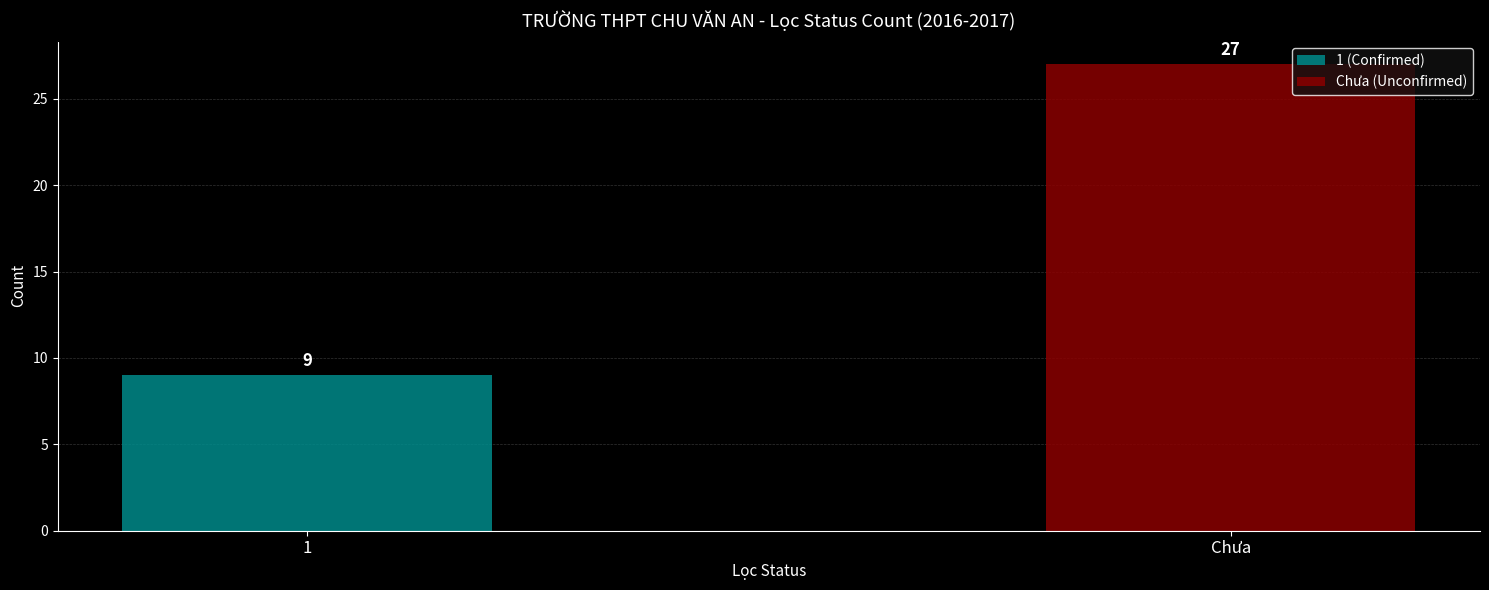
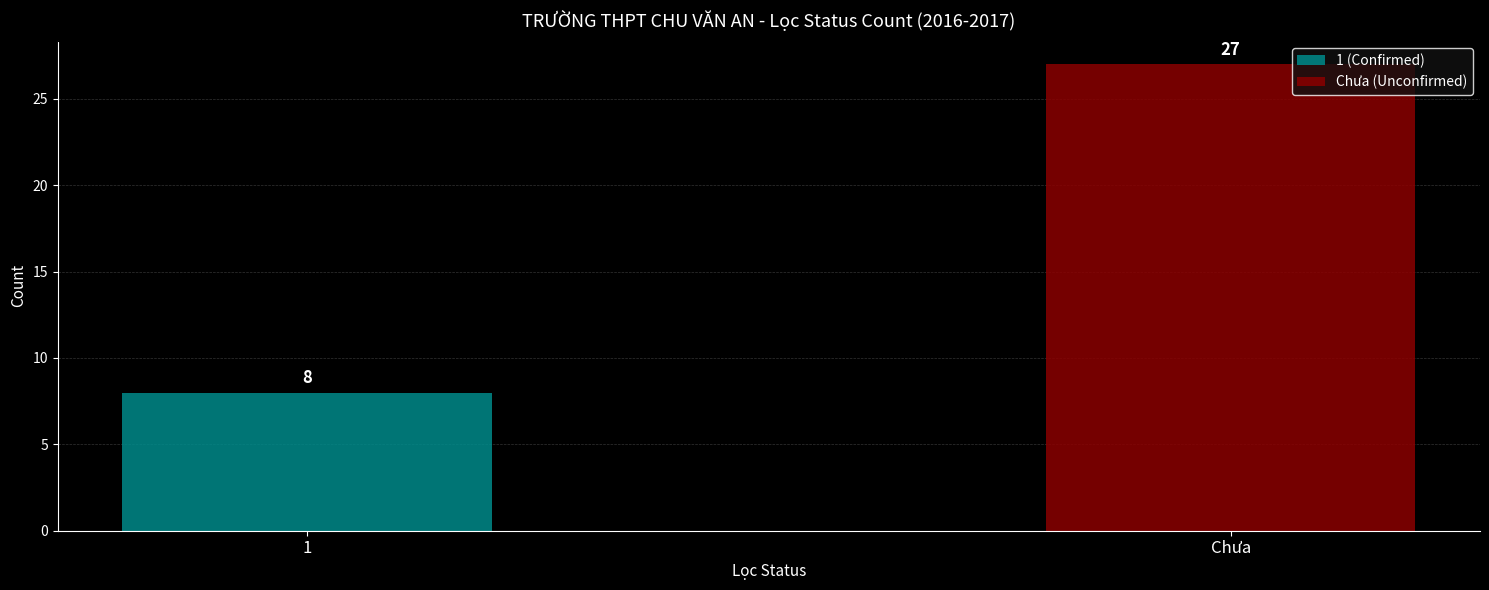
1: 9 -> 8
